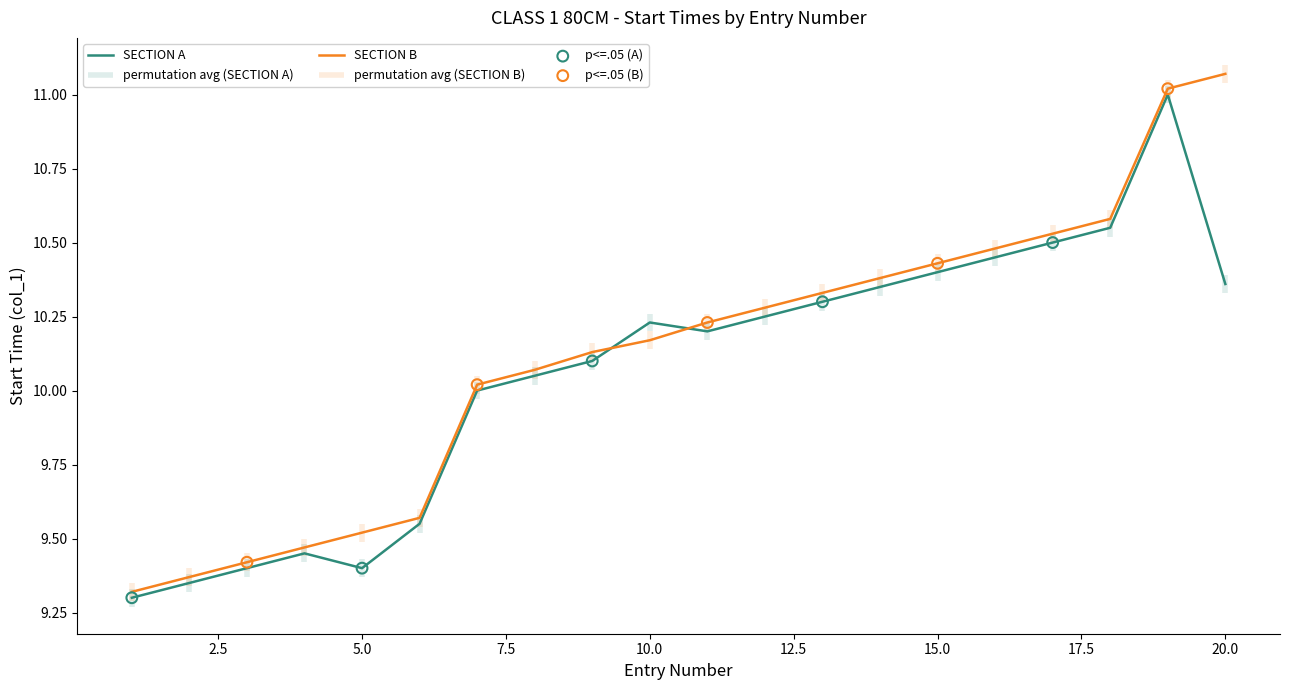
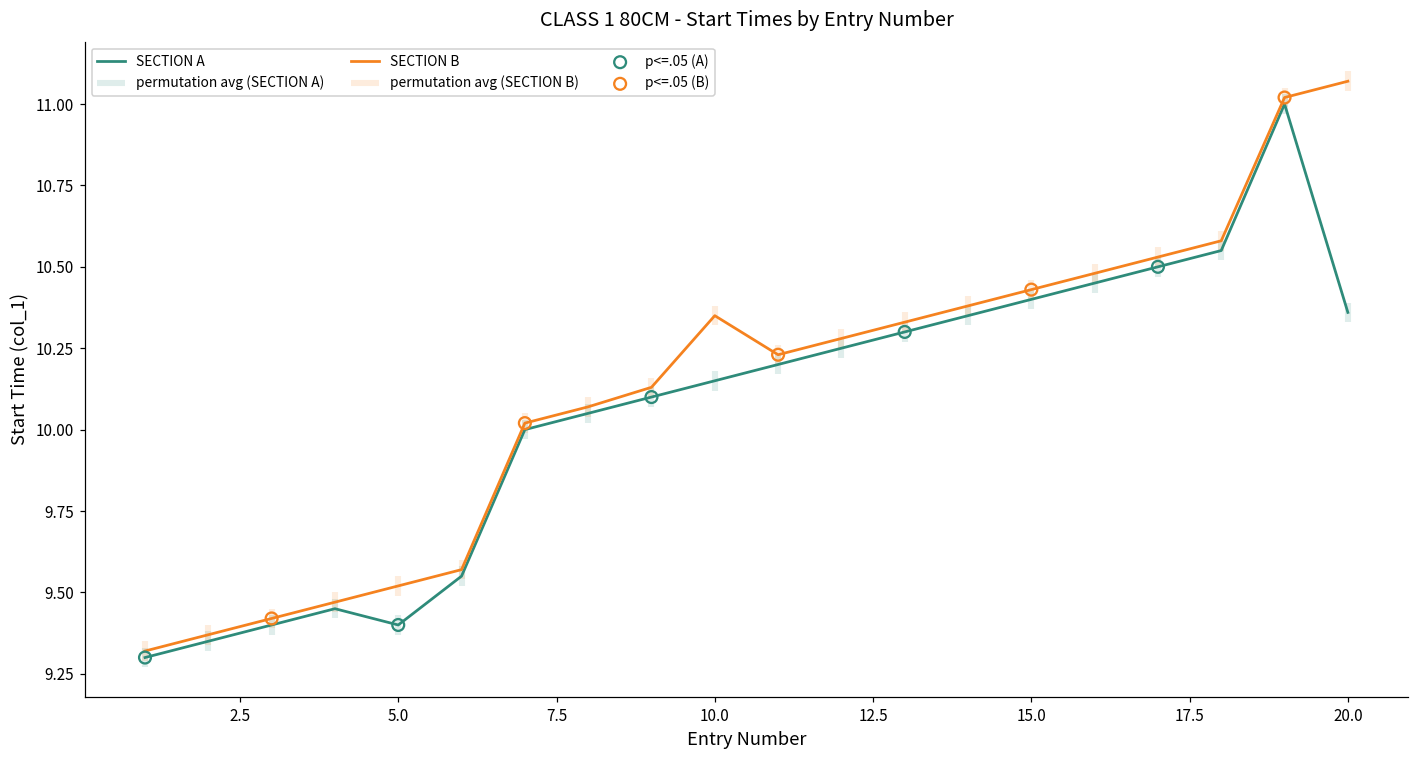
SECTION A, 10.0: 10.23 -> 10.15
SECTION B, 10.0: 10.17 -> 10.35
